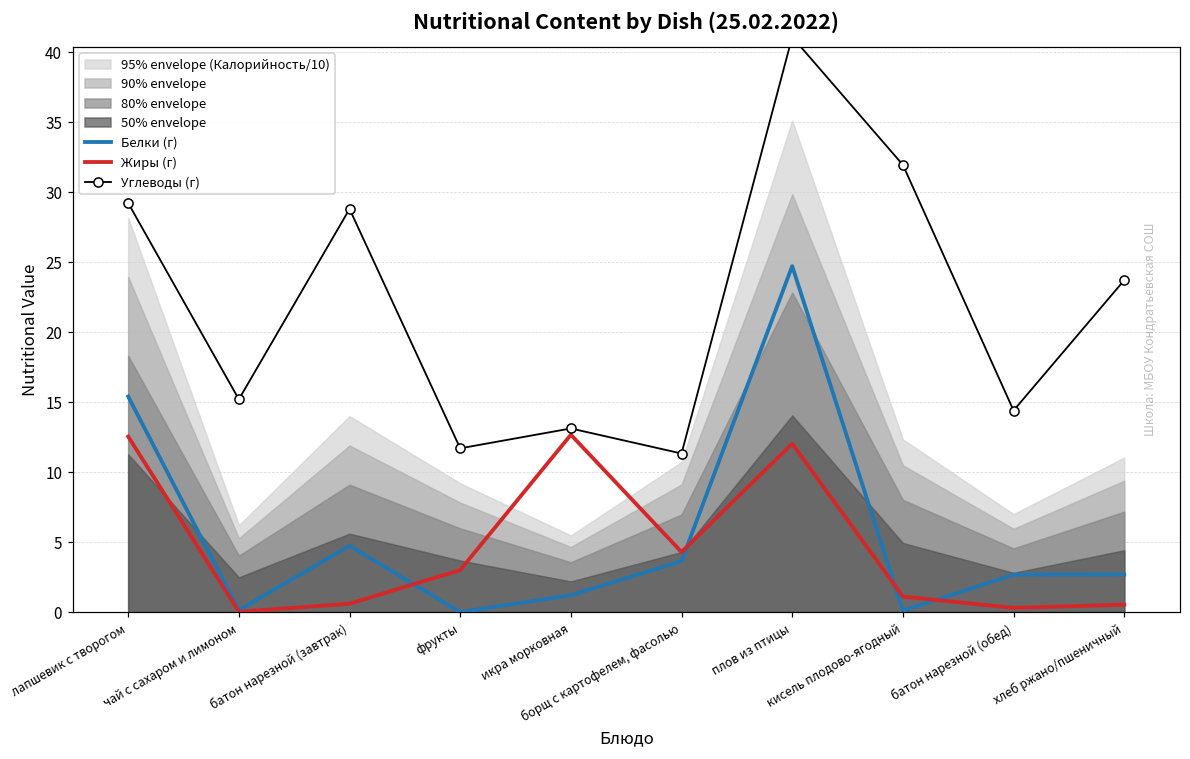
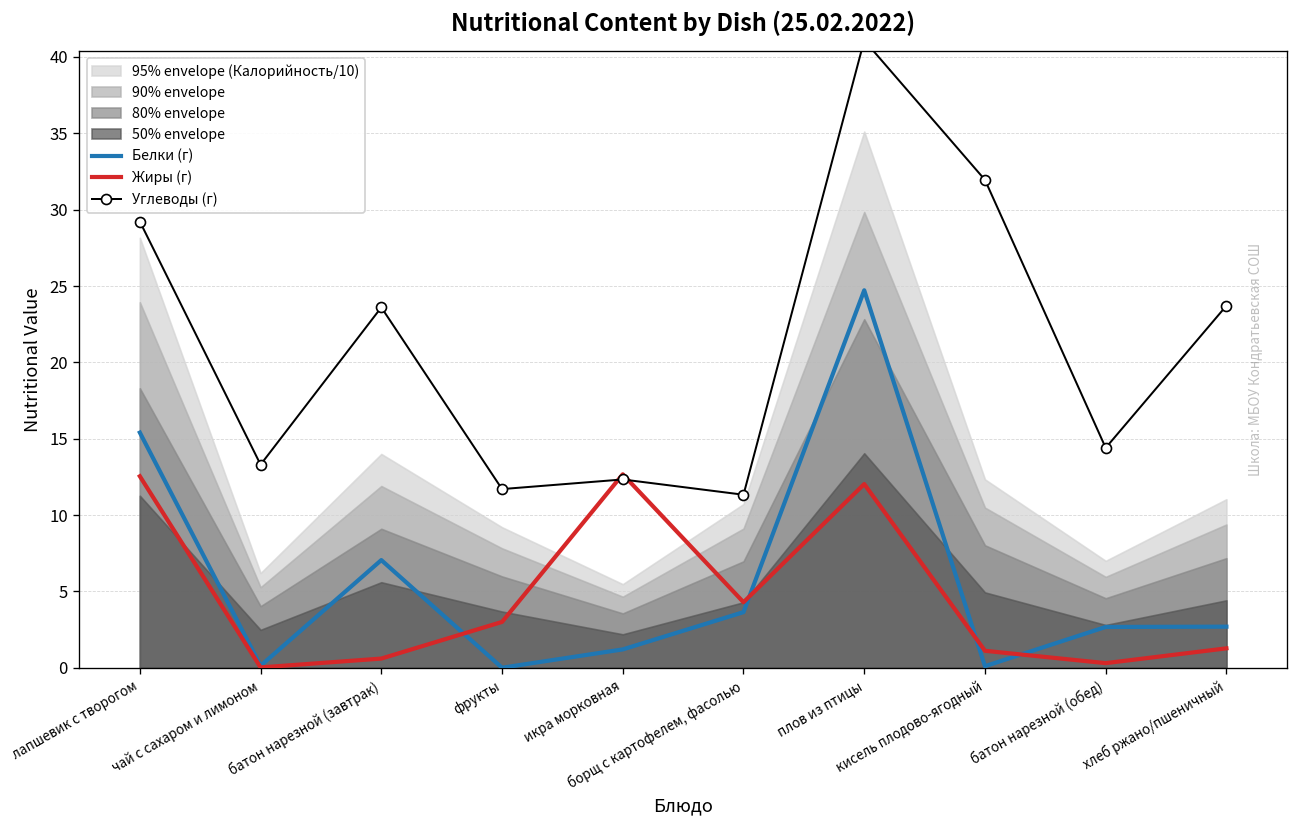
Углеводы (г), чай с сахаром и лимоном: 15.2 -> 13.3
Белки (г), батон нарезной (завтрак): 4.7 -> 7.1
Углеводы (г), батон нарезной (завтрак): 28.8 -> 23.6
Углеводы (г), икра морковная: 13.1 -> 12.3
Жиры (г), хлеб ржано/пшеничный: 0.5 -> 1.3
